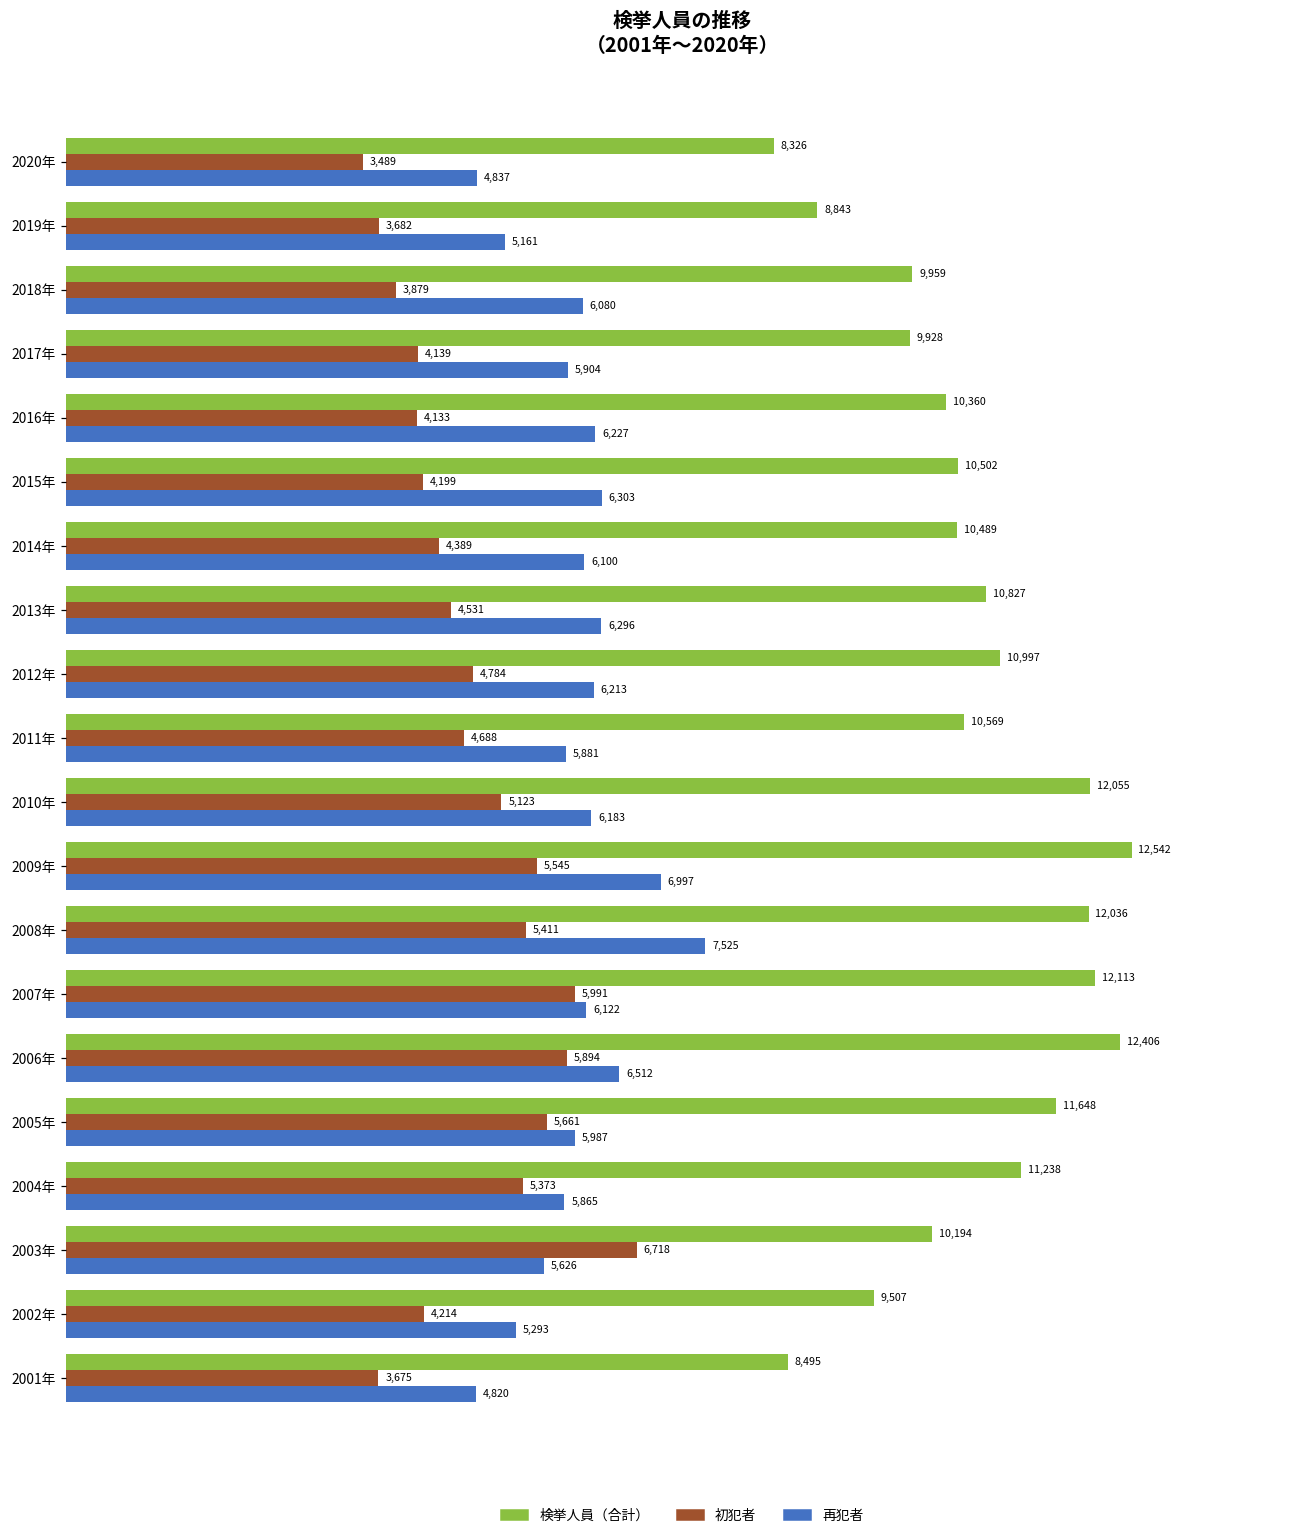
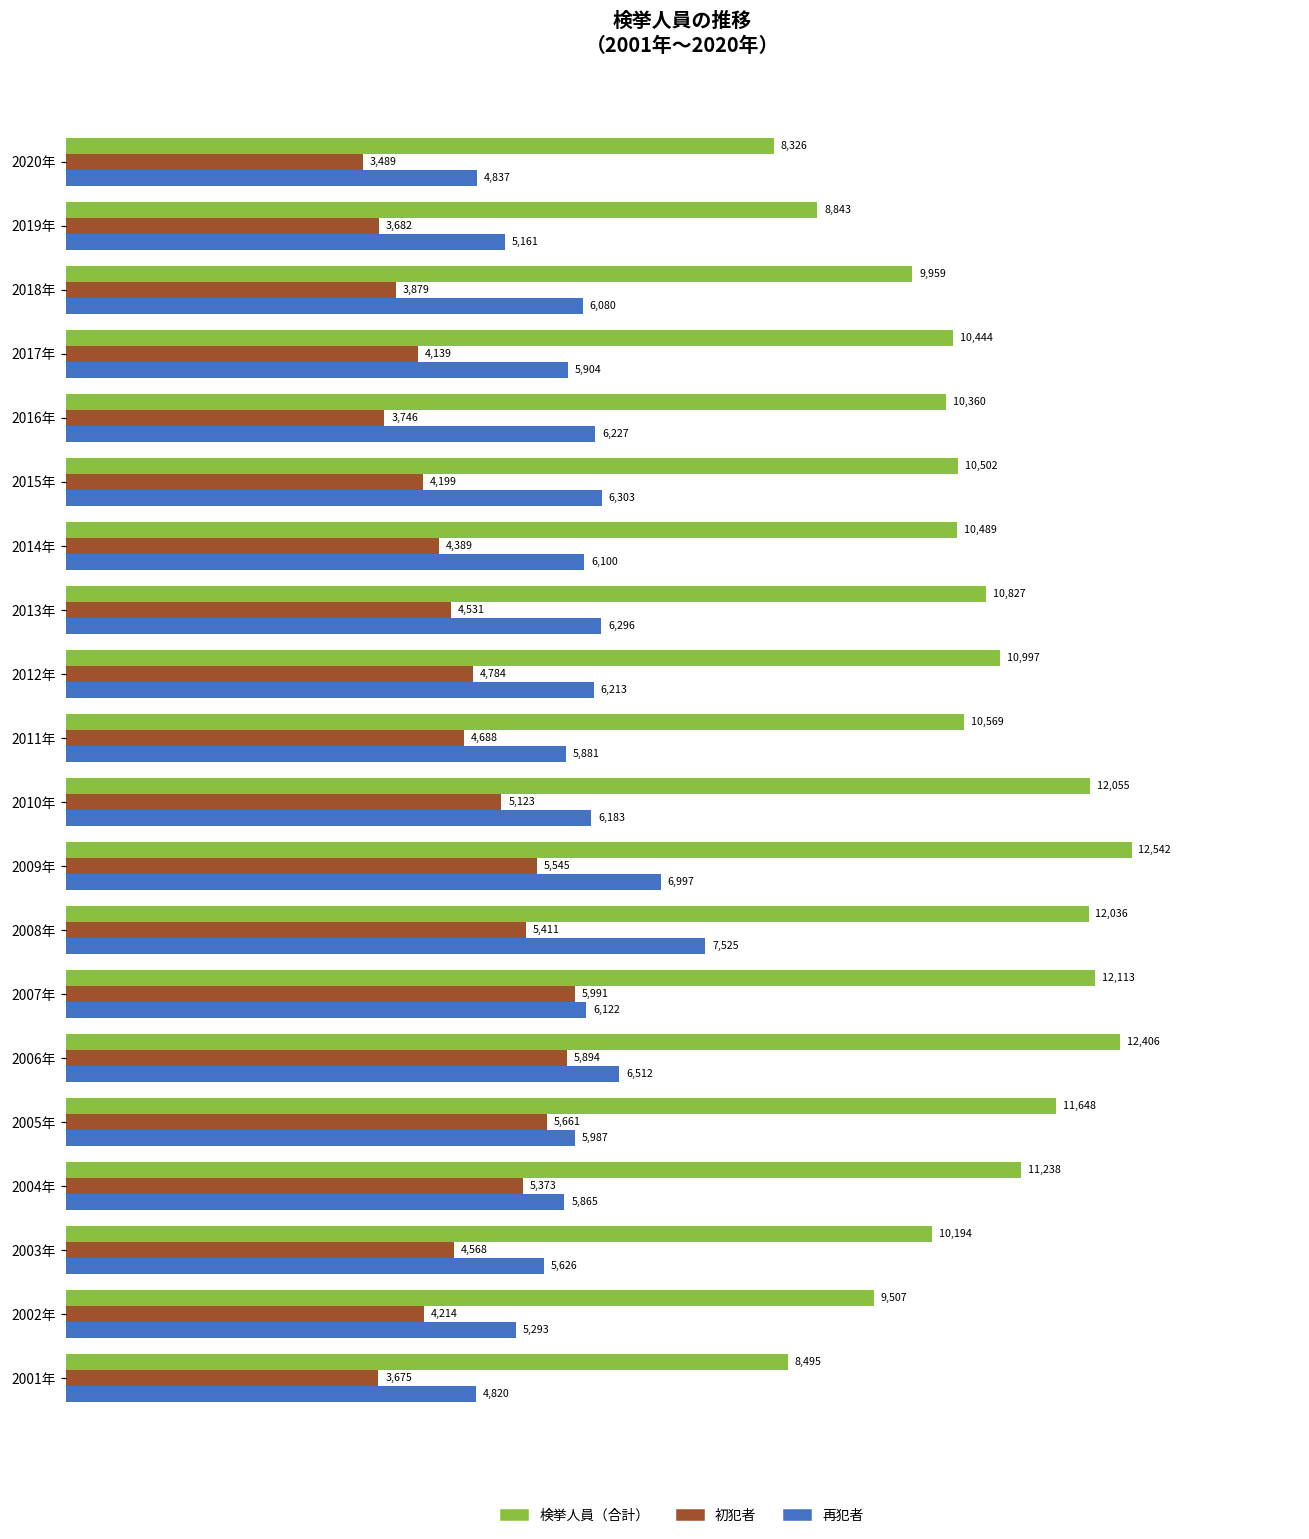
検挙人員（合計）, 2017年: 9,928 -> 10,444
初犯者, 2016年: 4,133 -> 3,746
初犯者, 2003年: 6,718 -> 4,568
